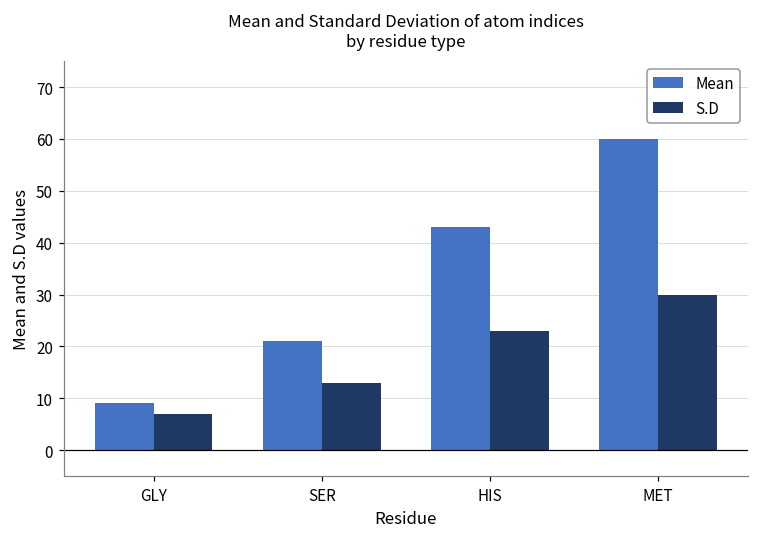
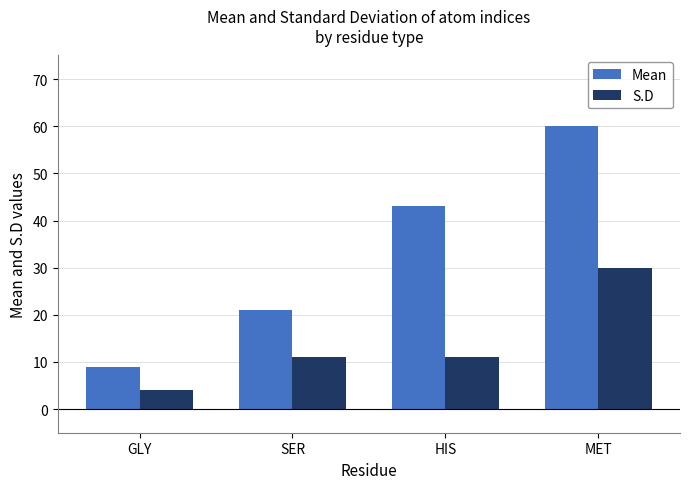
S.D, GLY: 7 -> 4
S.D, SER: 13 -> 11
S.D, HIS: 23 -> 11
